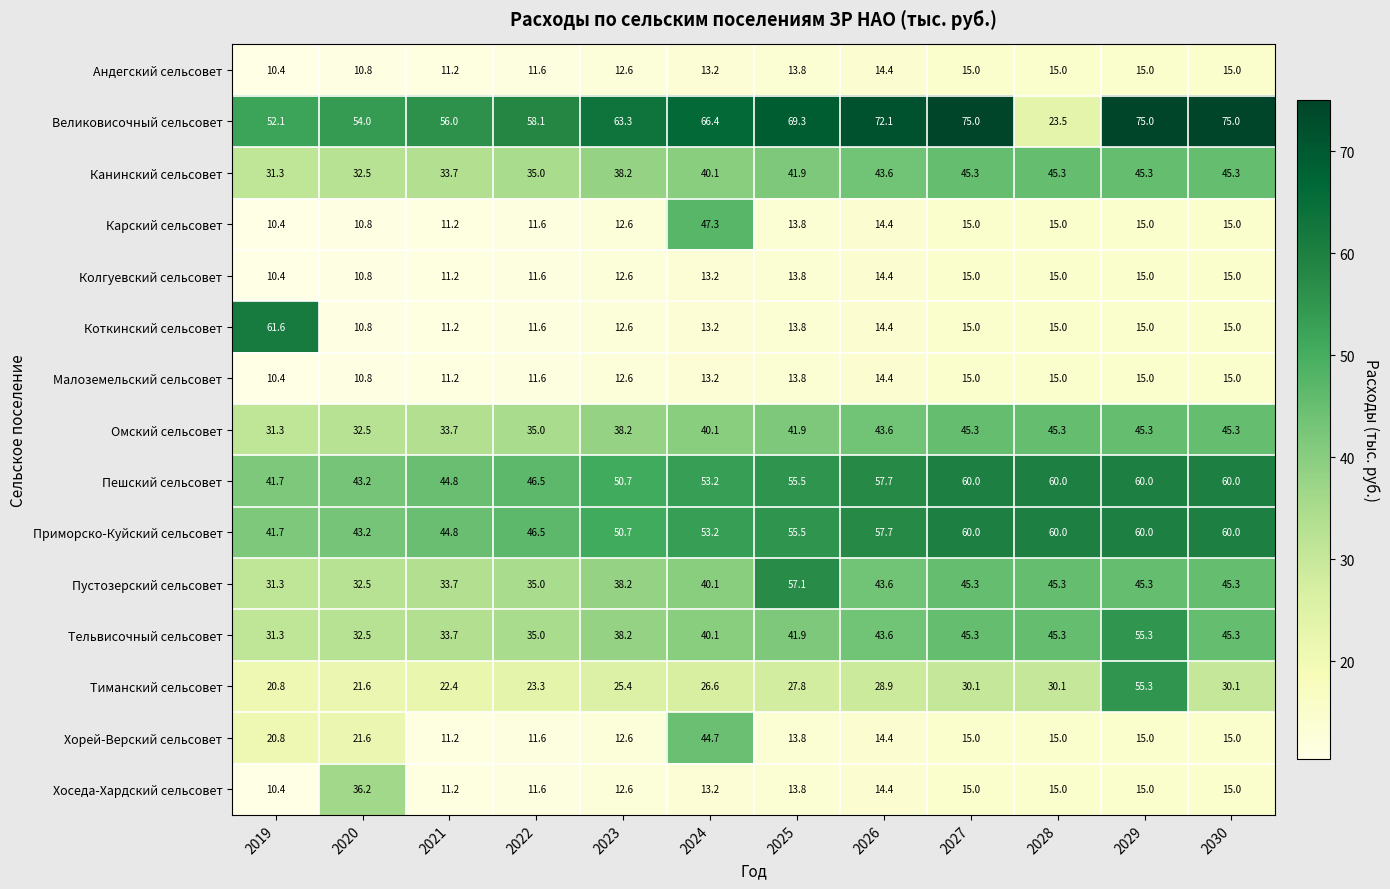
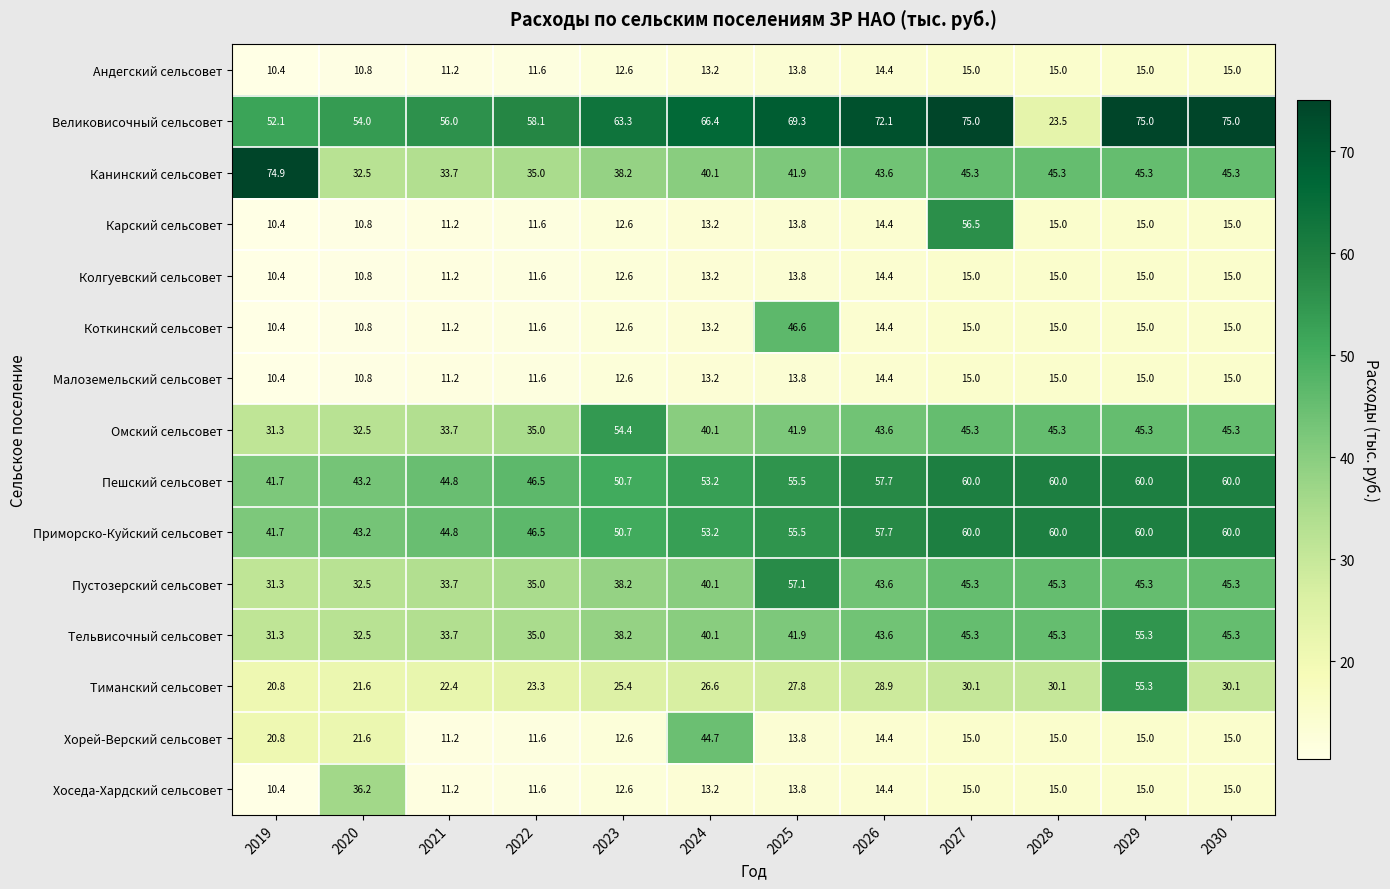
Канинский сельсовет, 2019: 31.3 -> 74.9
Карский сельсовет, 2024: 47.3 -> 13.2
Карский сельсовет, 2027: 15.0 -> 56.5
Коткинский сельсовет, 2019: 61.6 -> 10.4
Коткинский сельсовет, 2025: 13.8 -> 46.6
Омский сельсовет, 2023: 38.2 -> 54.4
